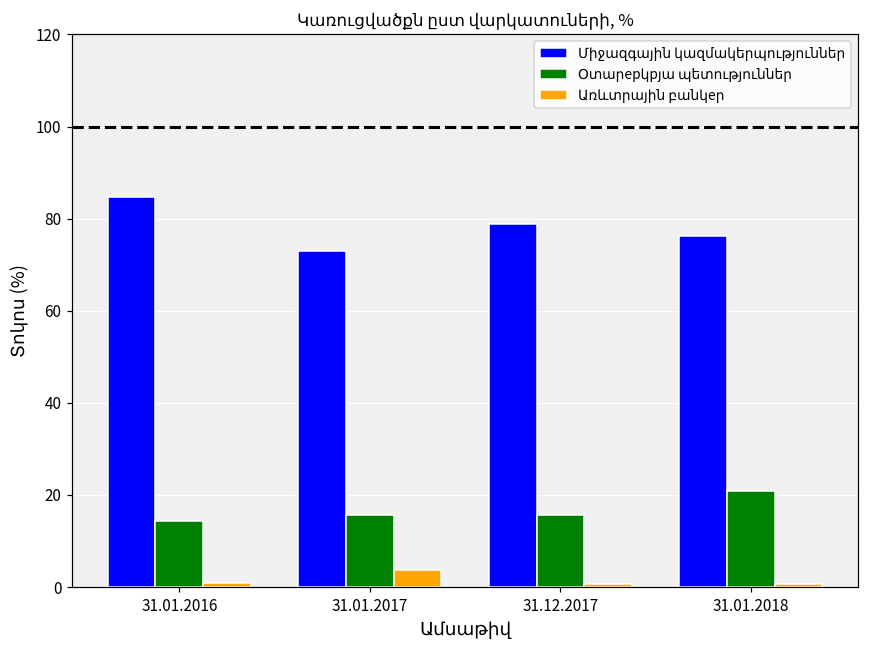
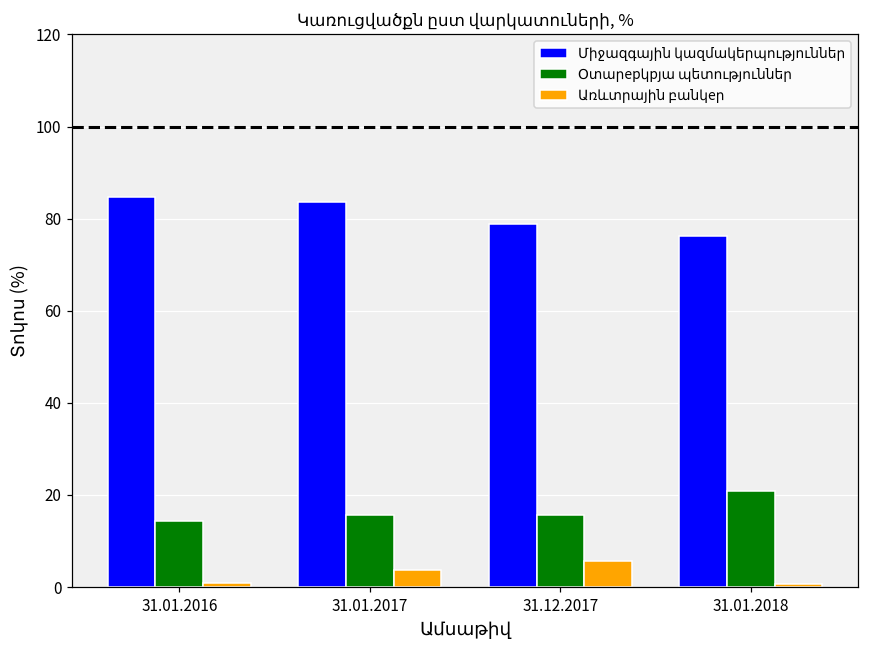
Միջազգային կազմակերպություններ, 31.01.2017: 73 -> 84
Առևտրային բանկеր, 31.12.2017: 1 -> 6
